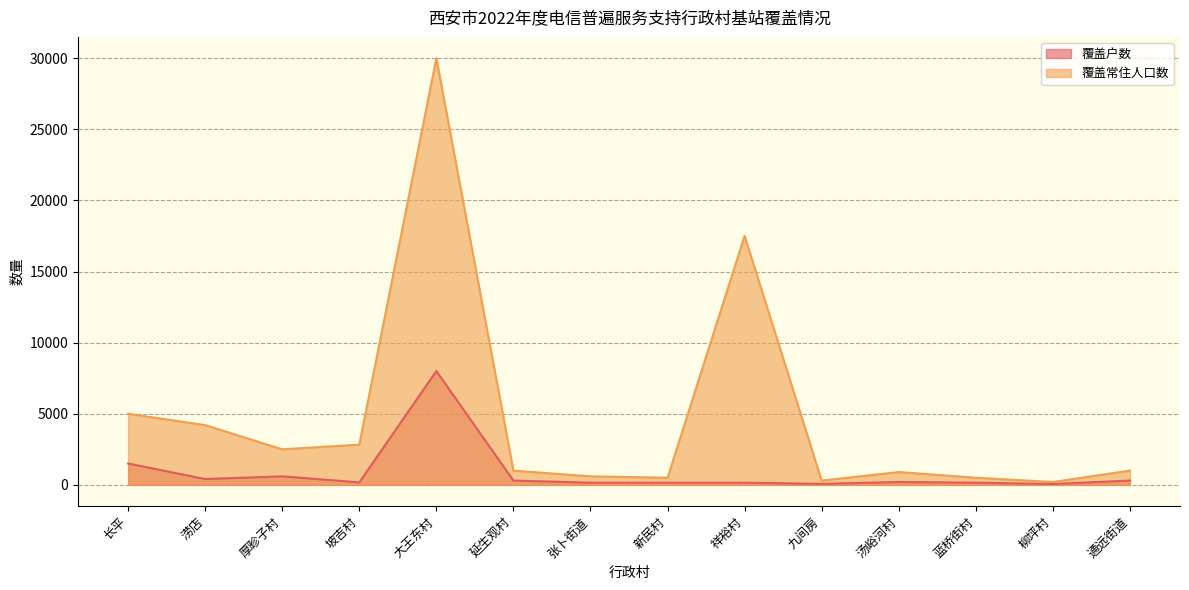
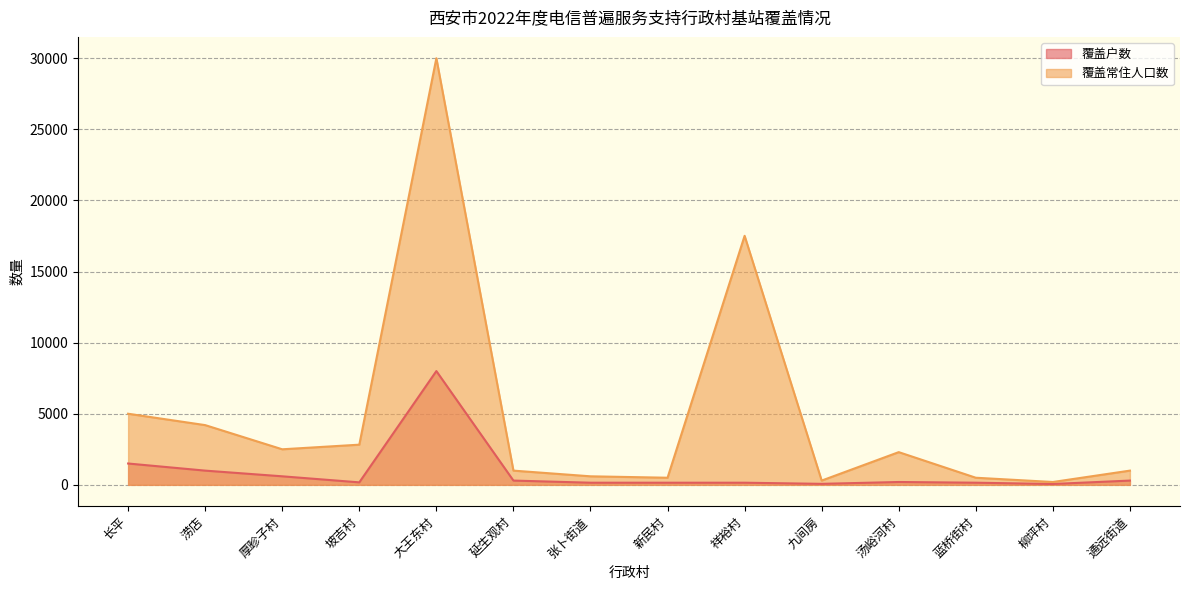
覆盖户数, 涝店: 400 -> 1000
覆盖常住人口数, 汤峪河村: 900 -> 2300
